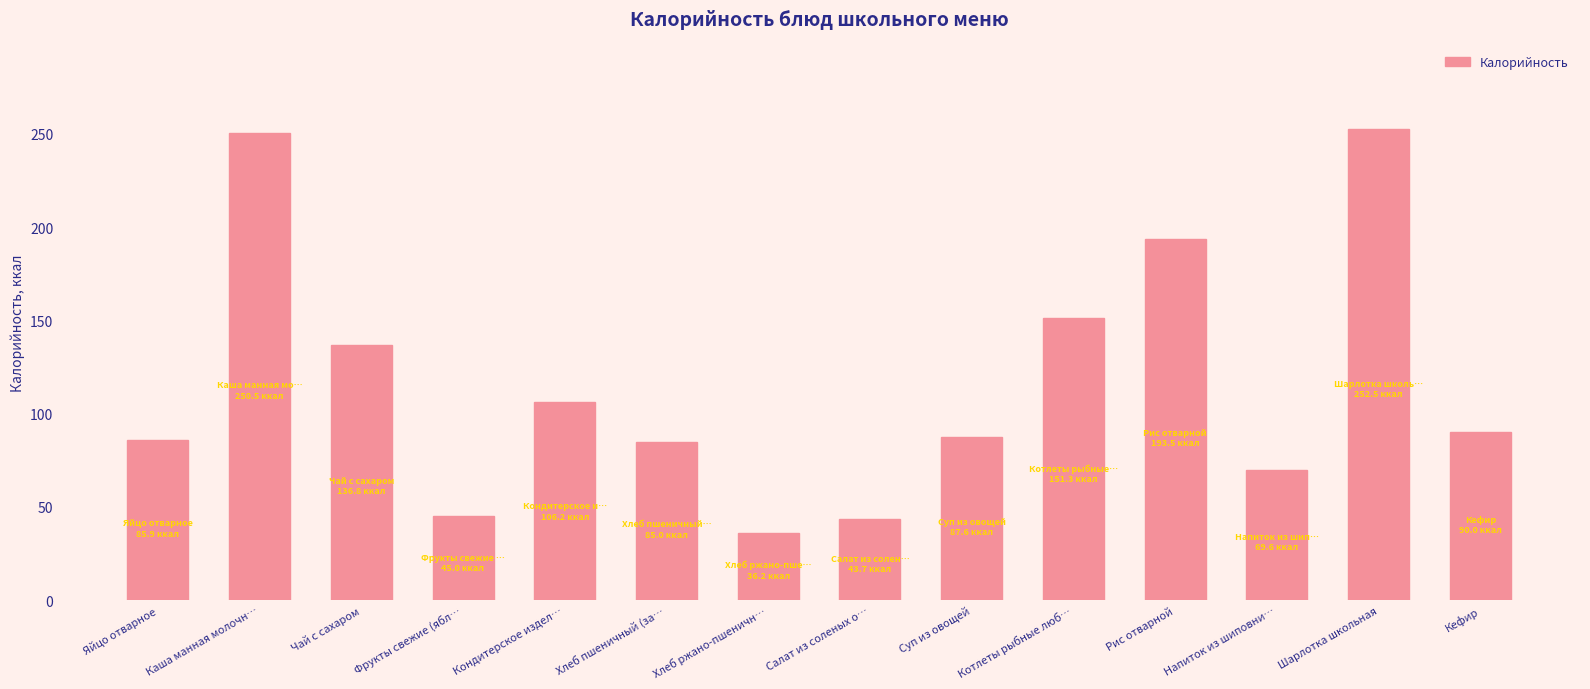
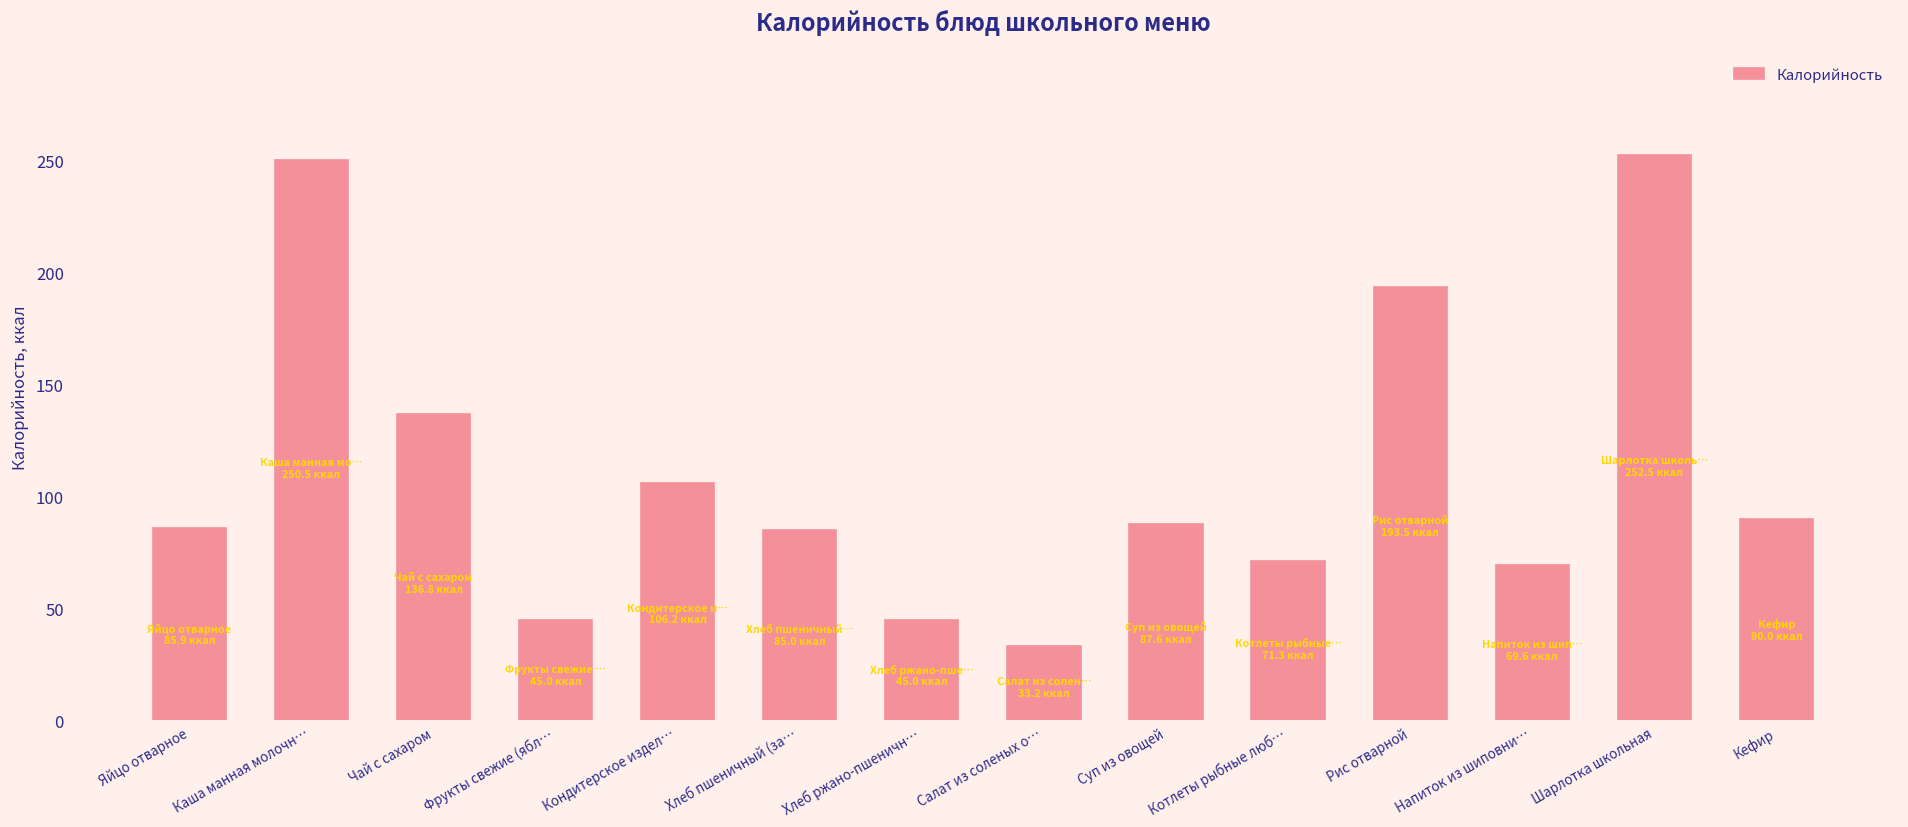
Хлеб ржано-пшеничн…: 36.2 -> 45.0
Салат из соленых о…: 43.7 -> 33.2
Котлеты рыбные люб…: 151.3 -> 71.3
